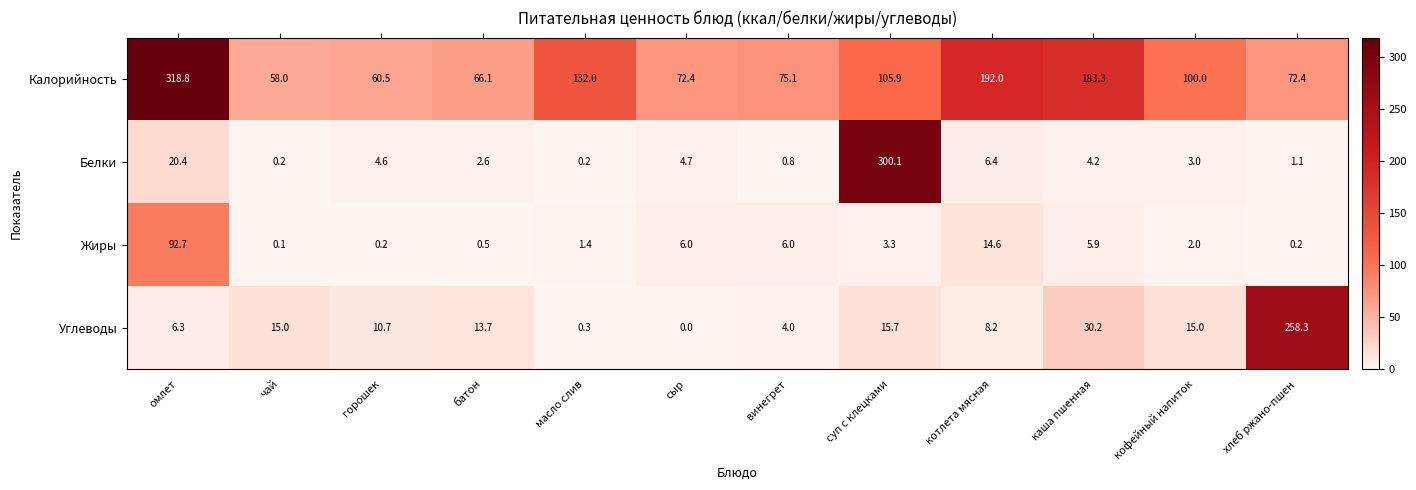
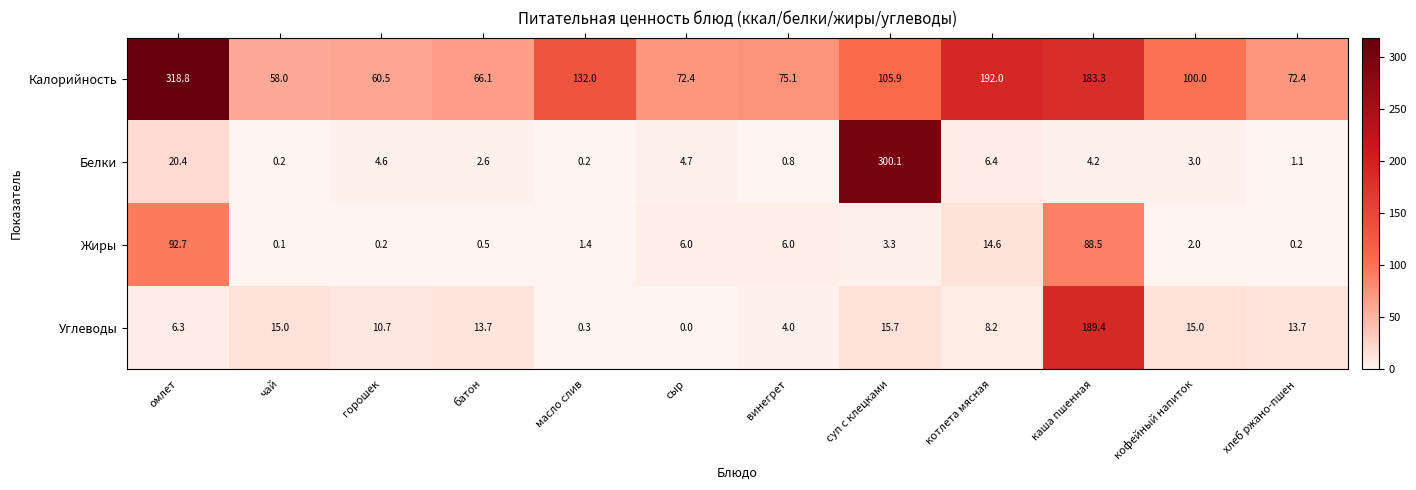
Жиры, каша пшенная: 5.9 -> 88.5
Углеводы, каша пшенная: 30.2 -> 189.4
Углеводы, хлеб ржано-пшен: 258.3 -> 13.7
